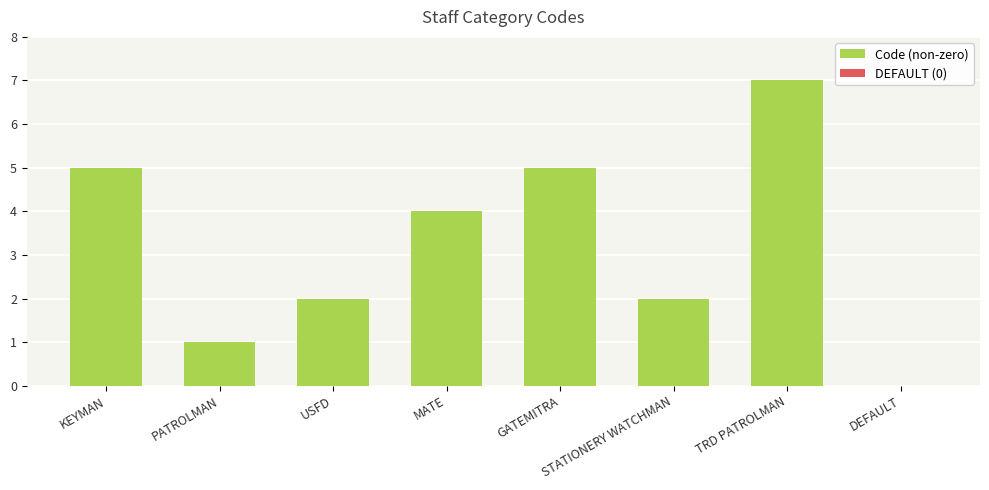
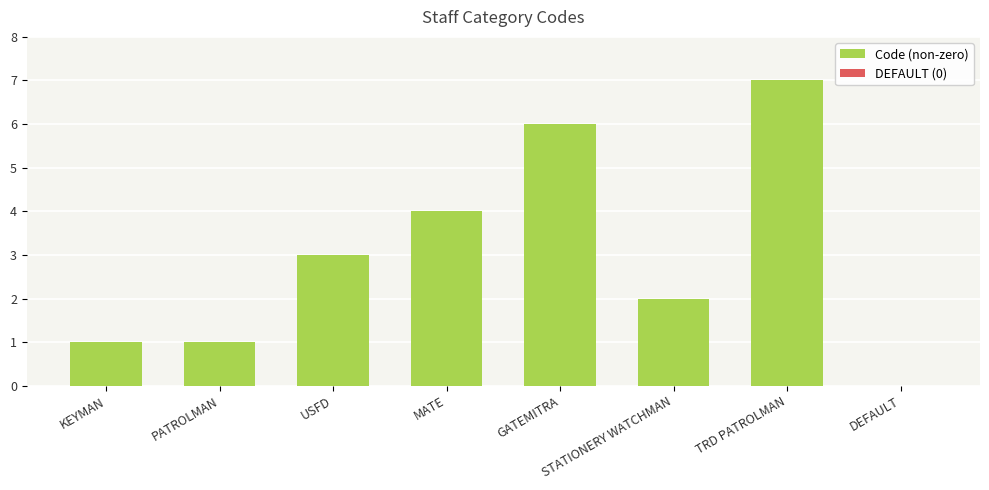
KEYMAN: 5 -> 1
USFD: 2 -> 3
GATEMITRA: 5 -> 6
